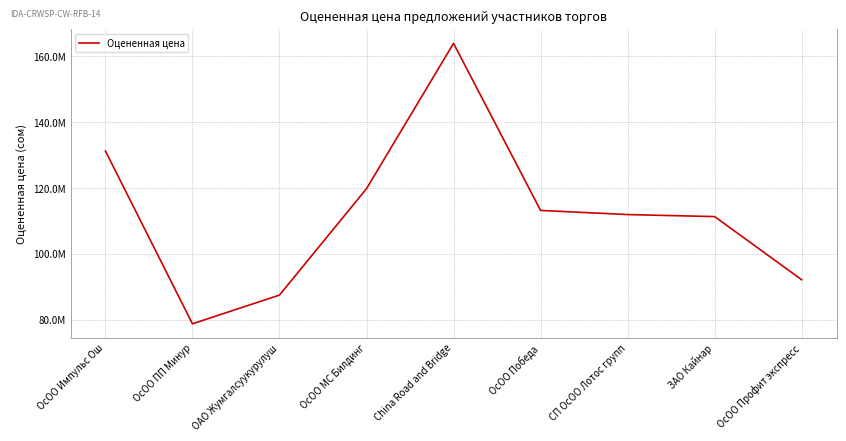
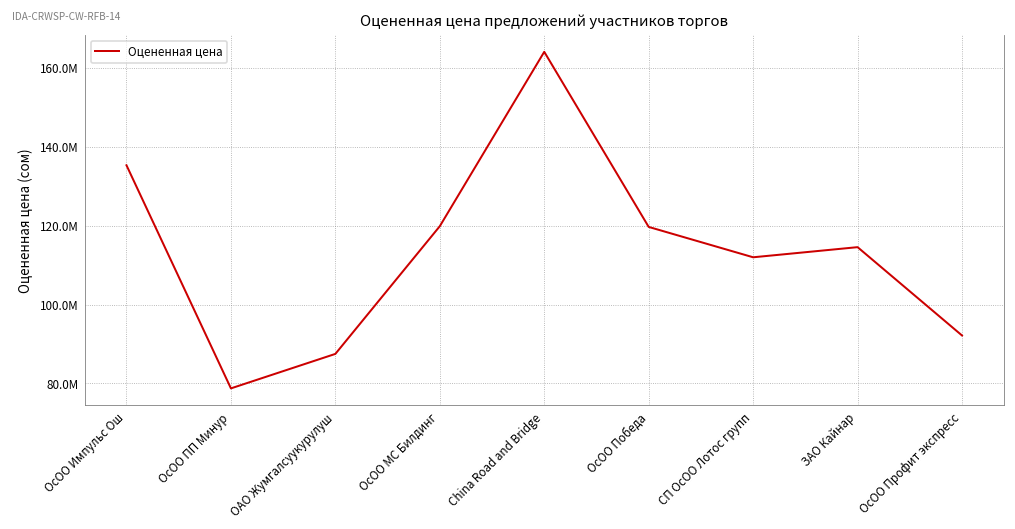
ОсОО Импульс Ош: 131000000 -> 135000000
ОсОО Победа: 113000000 -> 120000000
ЗАО Кайнар: 111000000 -> 115000000
